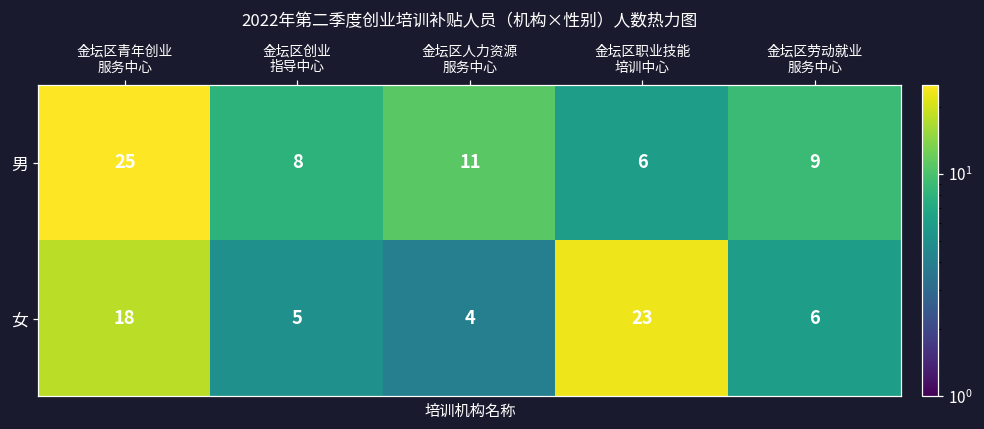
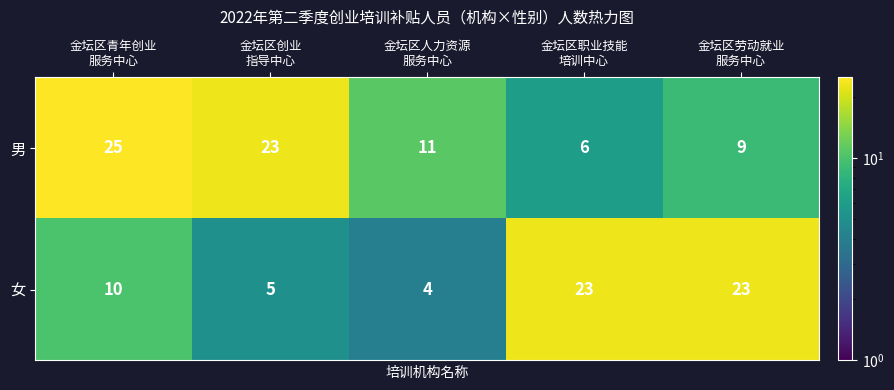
男, 金坛区创业 指导中心: 8 -> 23
女, 金坛区青年创业 服务中心: 18 -> 10
女, 金坛区劳动就业 服务中心: 6 -> 23
